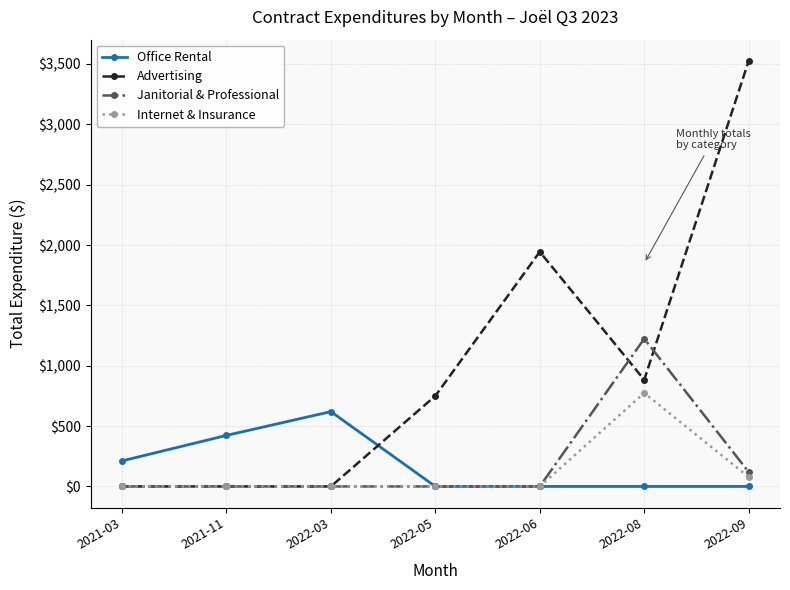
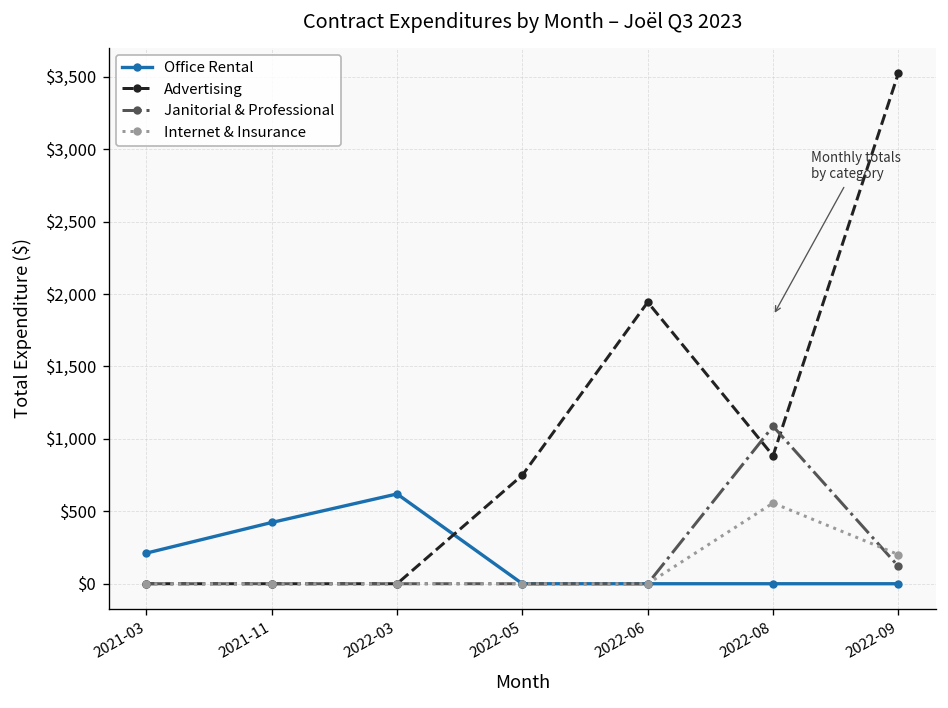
Janitorial & Professional, 2022-08: $1,220 -> $1,090
Internet & Insurance, 2022-08: $770 -> $560
Internet & Insurance, 2022-09: $80 -> $200
